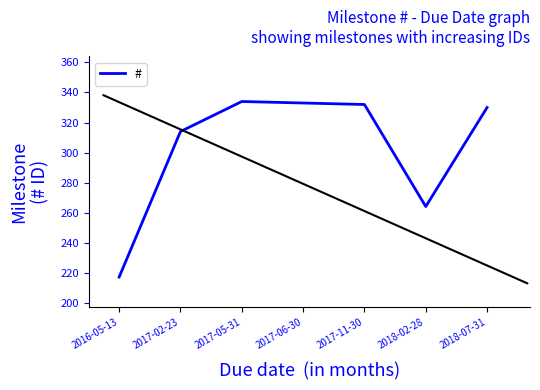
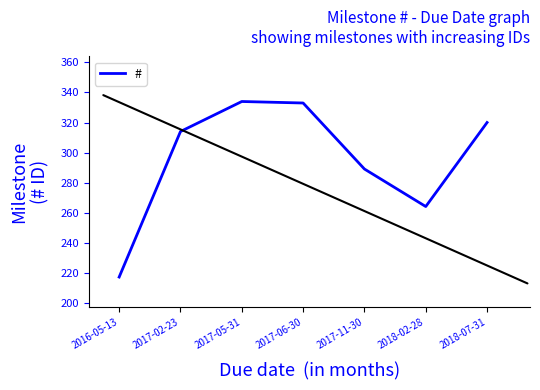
2017-11-30: 332 -> 289
2018-07-31: 330 -> 320
